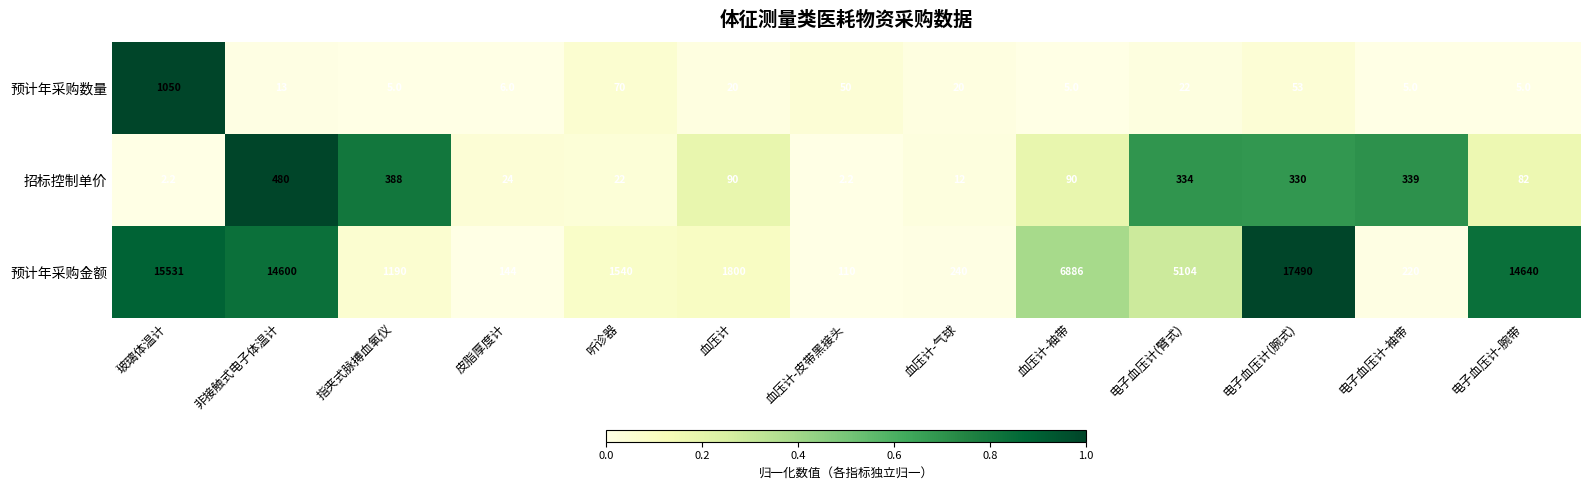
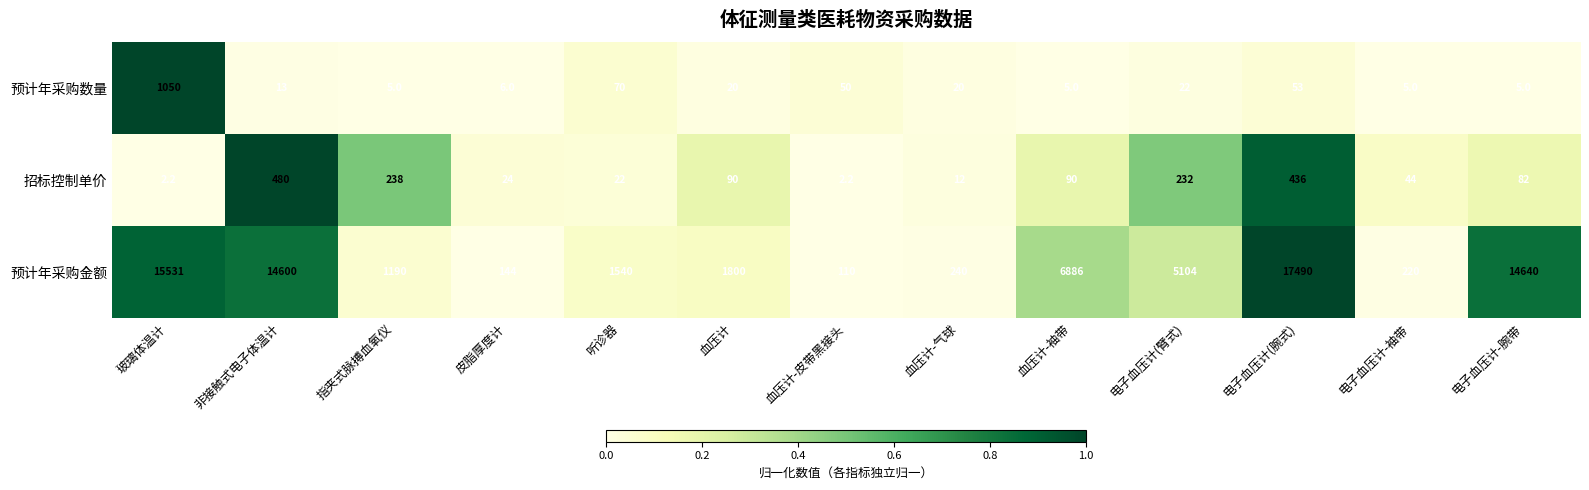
招标控制单价, 指夹式脉搏血氧仪: 388 -> 238
招标控制单价, 电子血压计(臂式): 334 -> 232
招标控制单价, 电子血压计(腕式): 330 -> 436
招标控制单价, 电子血压计-袖带: 339 -> 44
